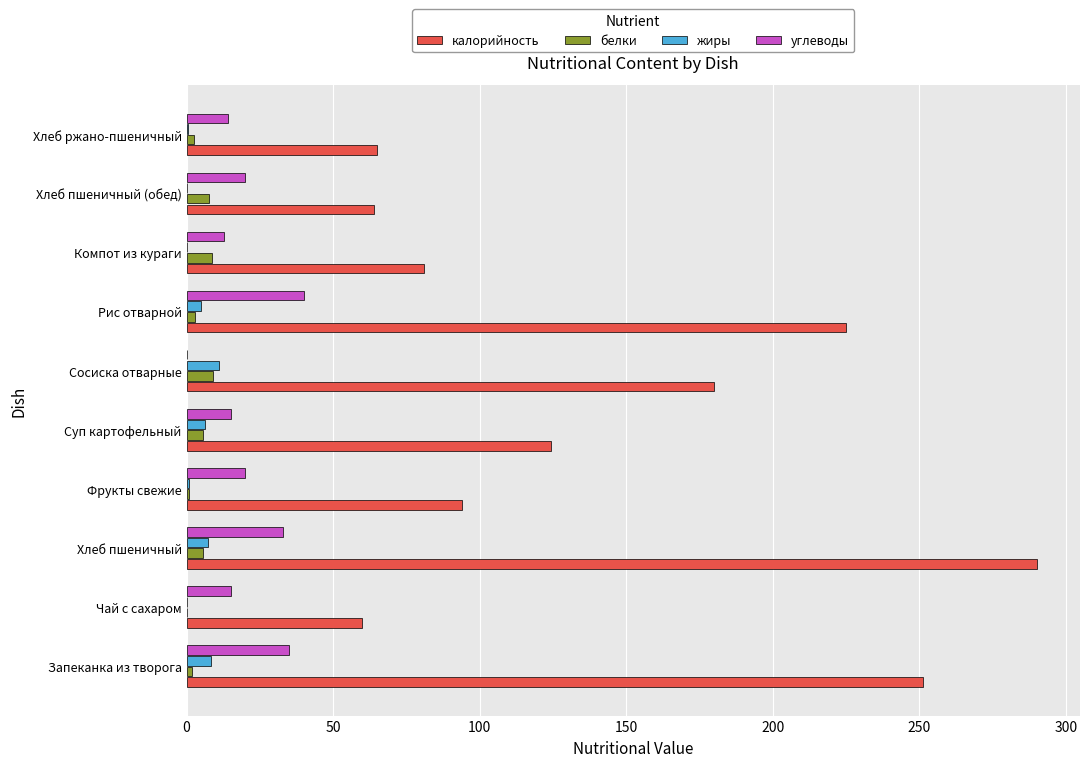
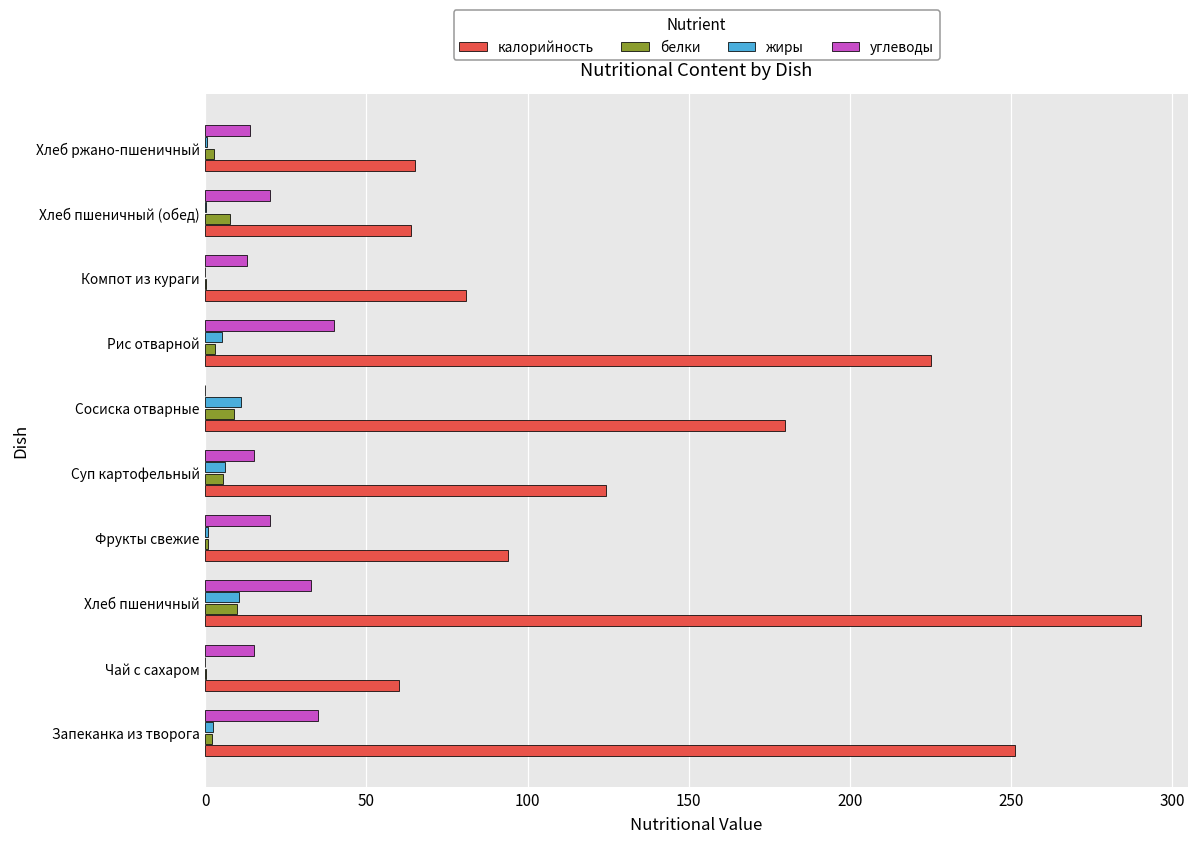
белки, Компот из кураги: 9 -> 0
жиры, Хлеб пшеничный: 7 -> 10
белки, Хлеб пшеничный: 6 -> 10
жиры, Запеканка из творога: 8 -> 3
